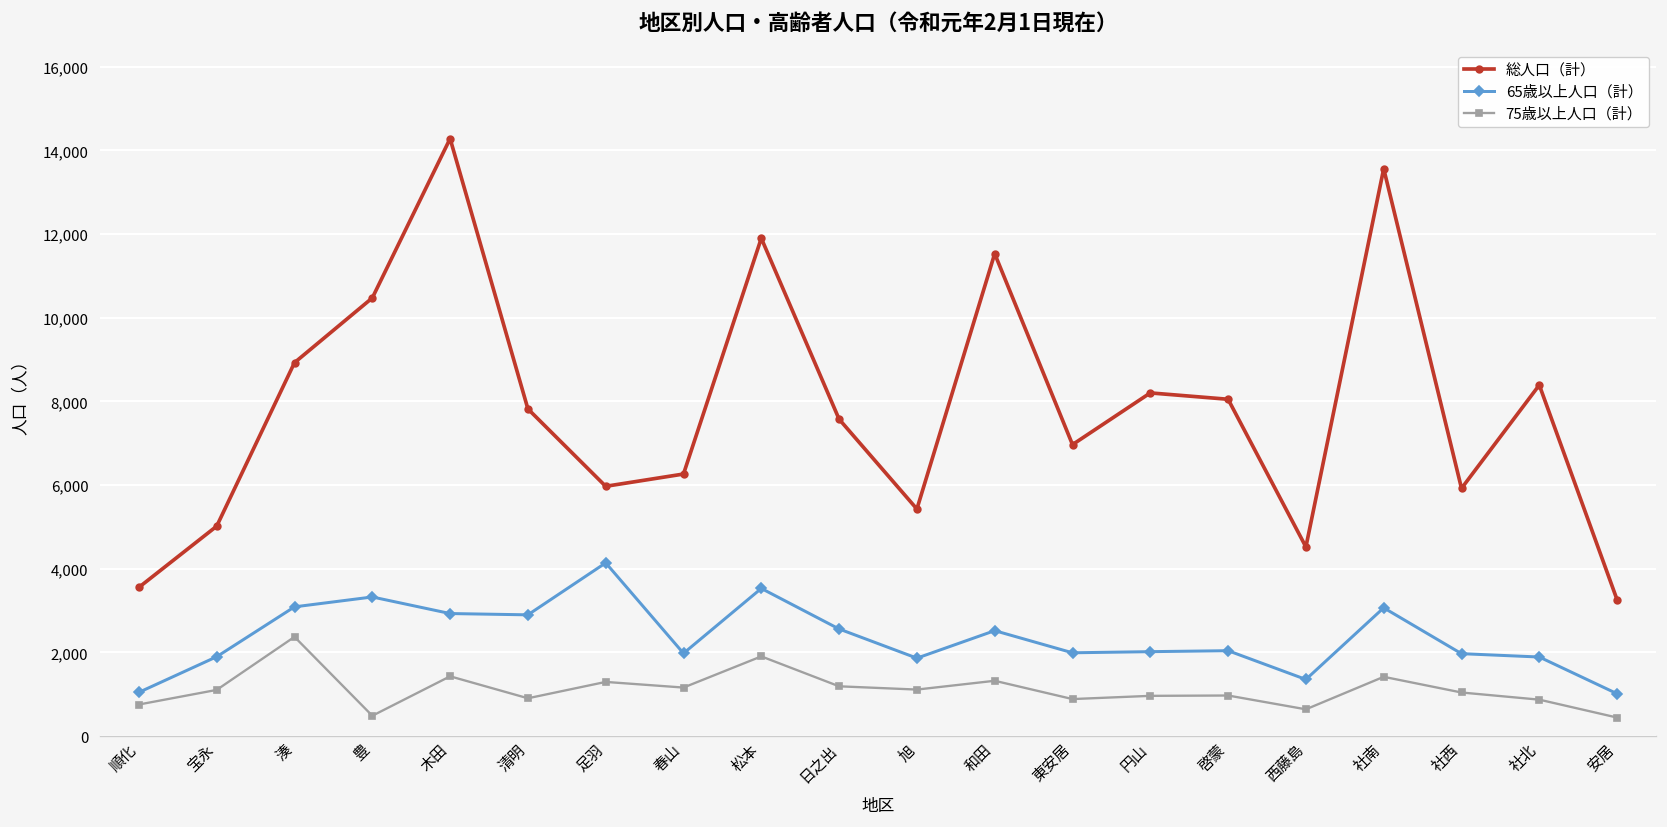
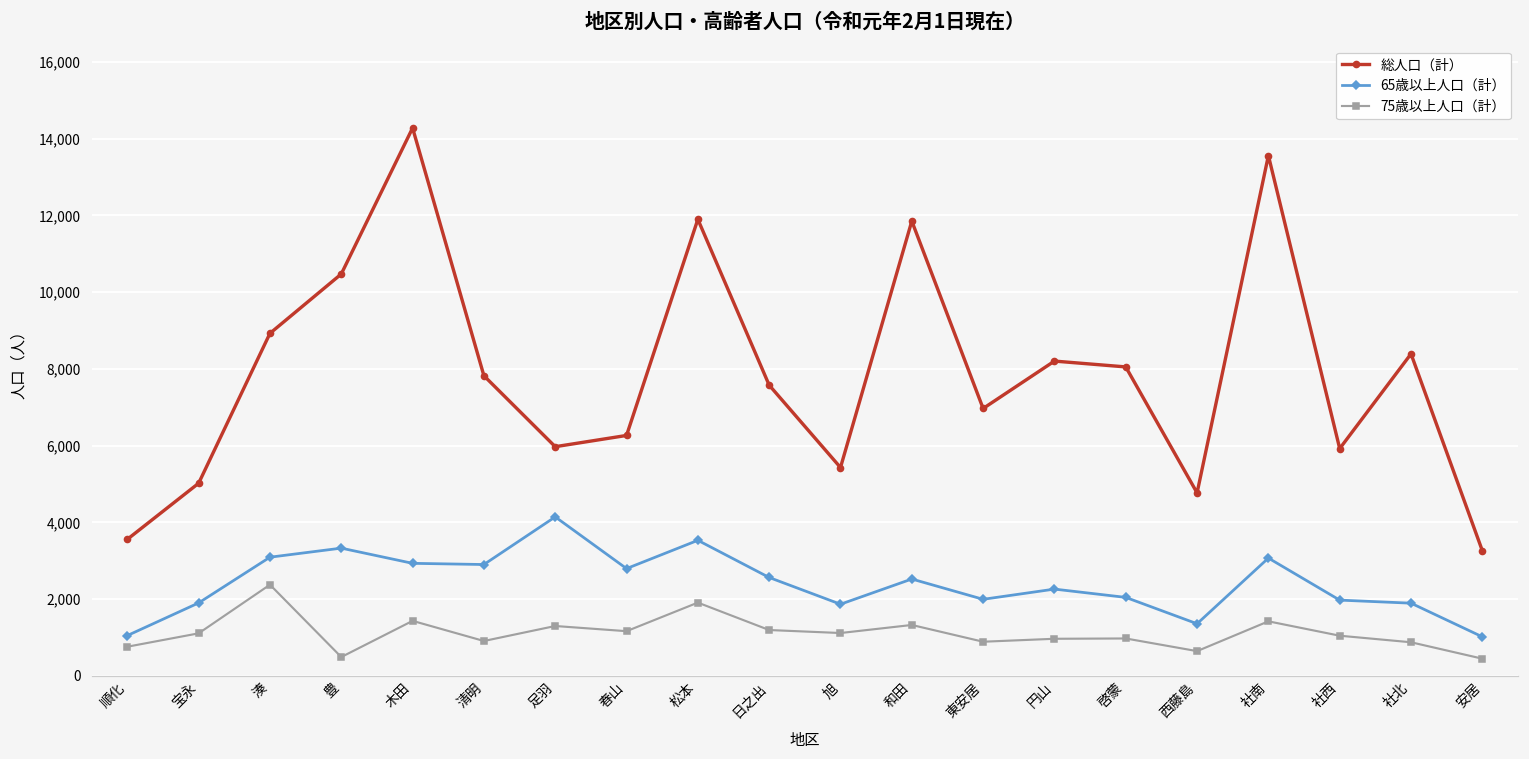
65歳以上人口（計）, 春山: 2,000 -> 2,800
総人口（計）, 和田: 11,500 -> 11,900
65歳以上人口（計）, 円山: 2,000 -> 2,300
総人口（計）, 西藤島: 4,500 -> 4,800
